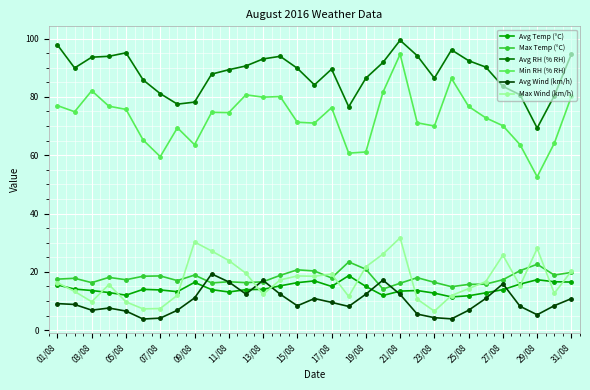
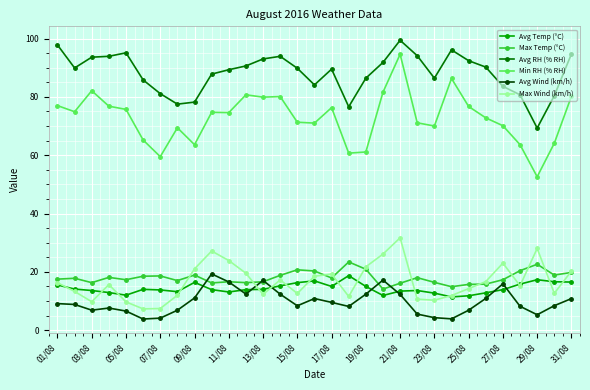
Max Wind (km/h), 09/08: 30 -> 21
Max Wind (km/h), 15/08: 19 -> 13
Max Wind (km/h), 23/08: 7 -> 10
Max Wind (km/h), 27/08: 26 -> 23
